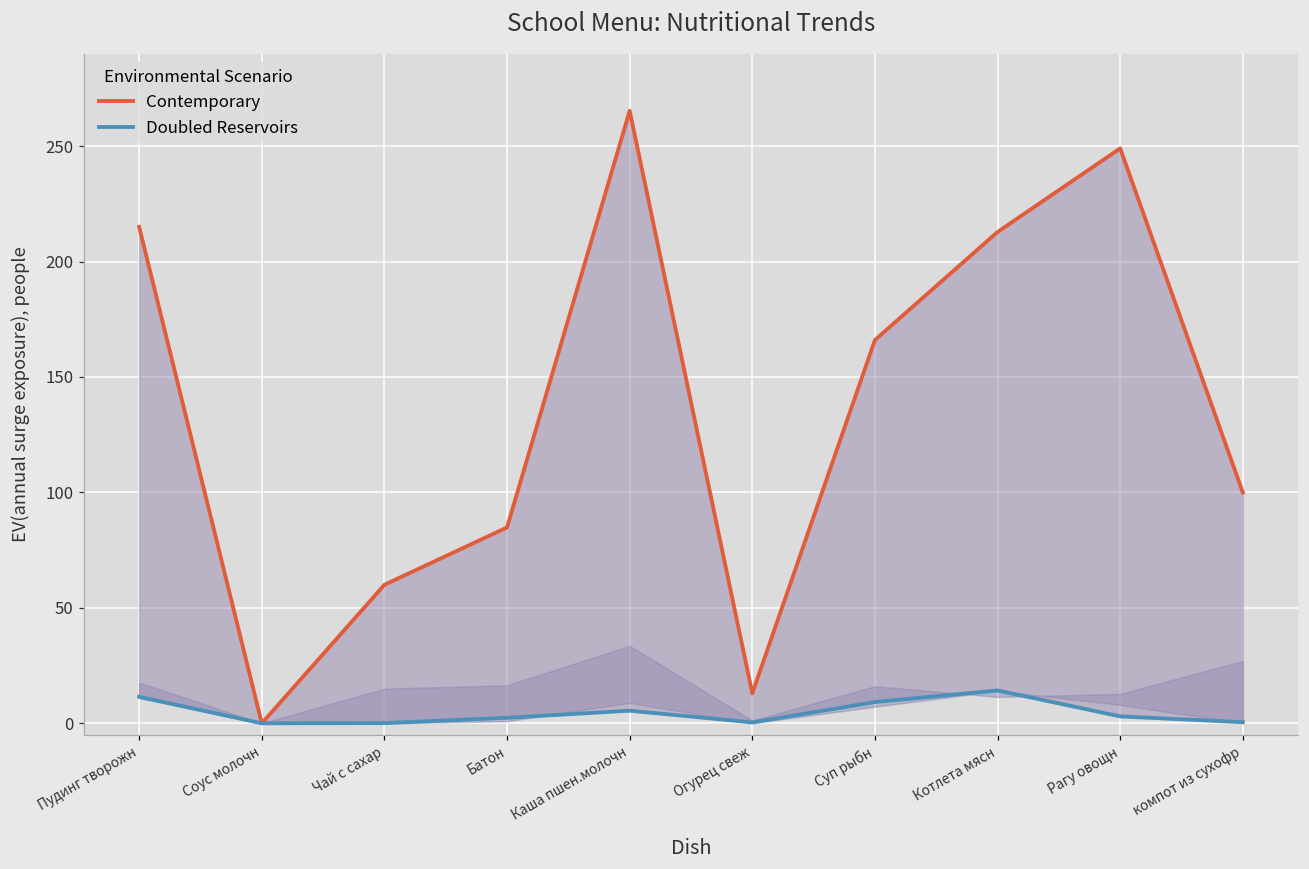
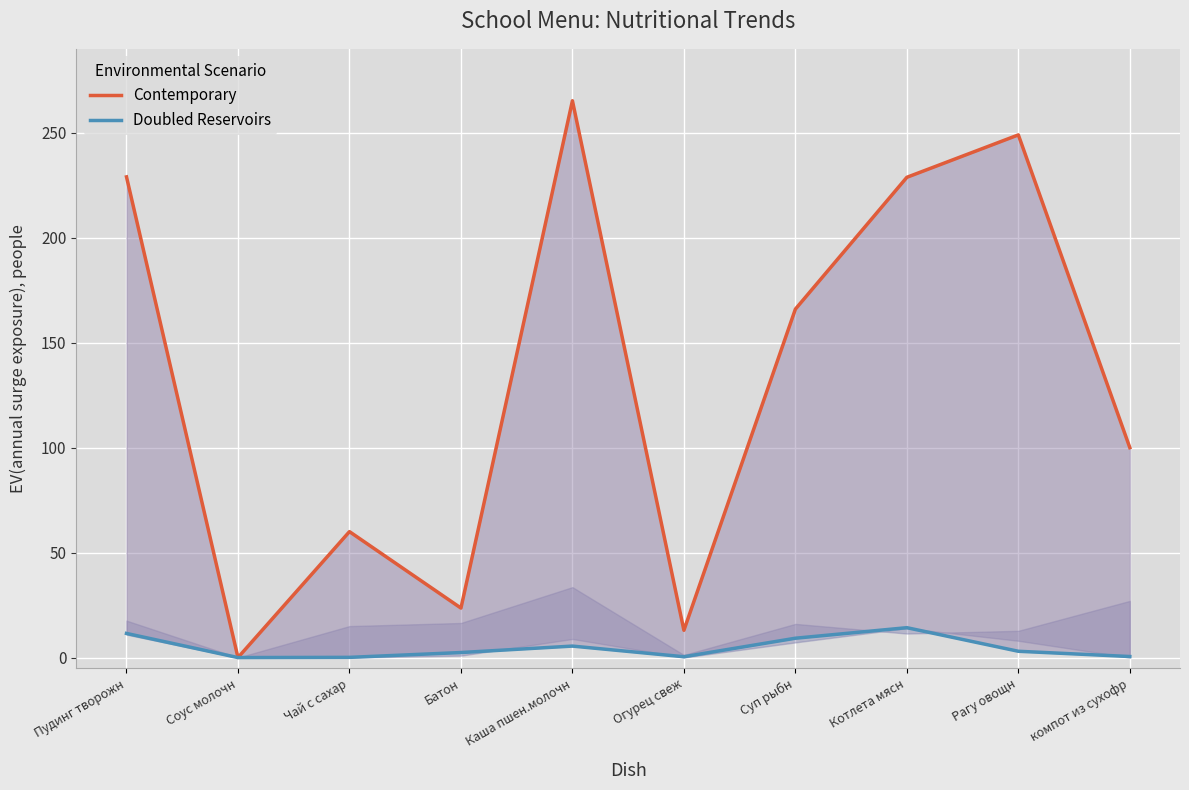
Contemporary, Пудинг творожн: 215 -> 229
Contemporary, Батон: 85 -> 24
Contemporary, Котлета мясн: 213 -> 229
